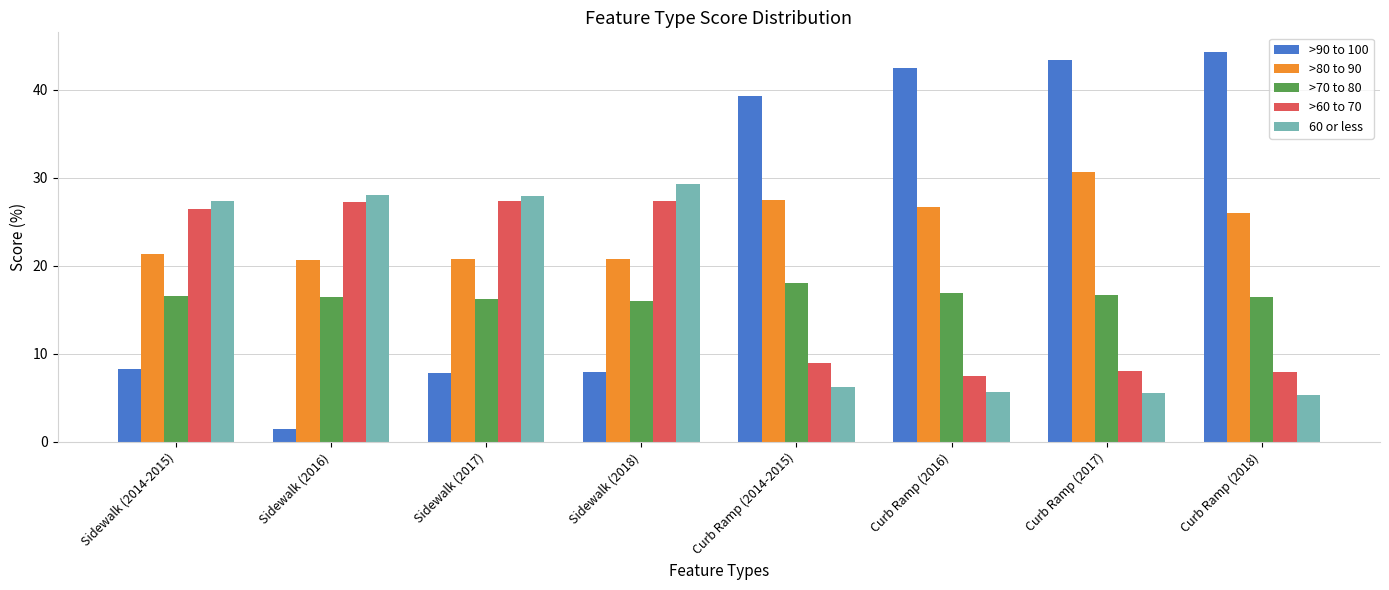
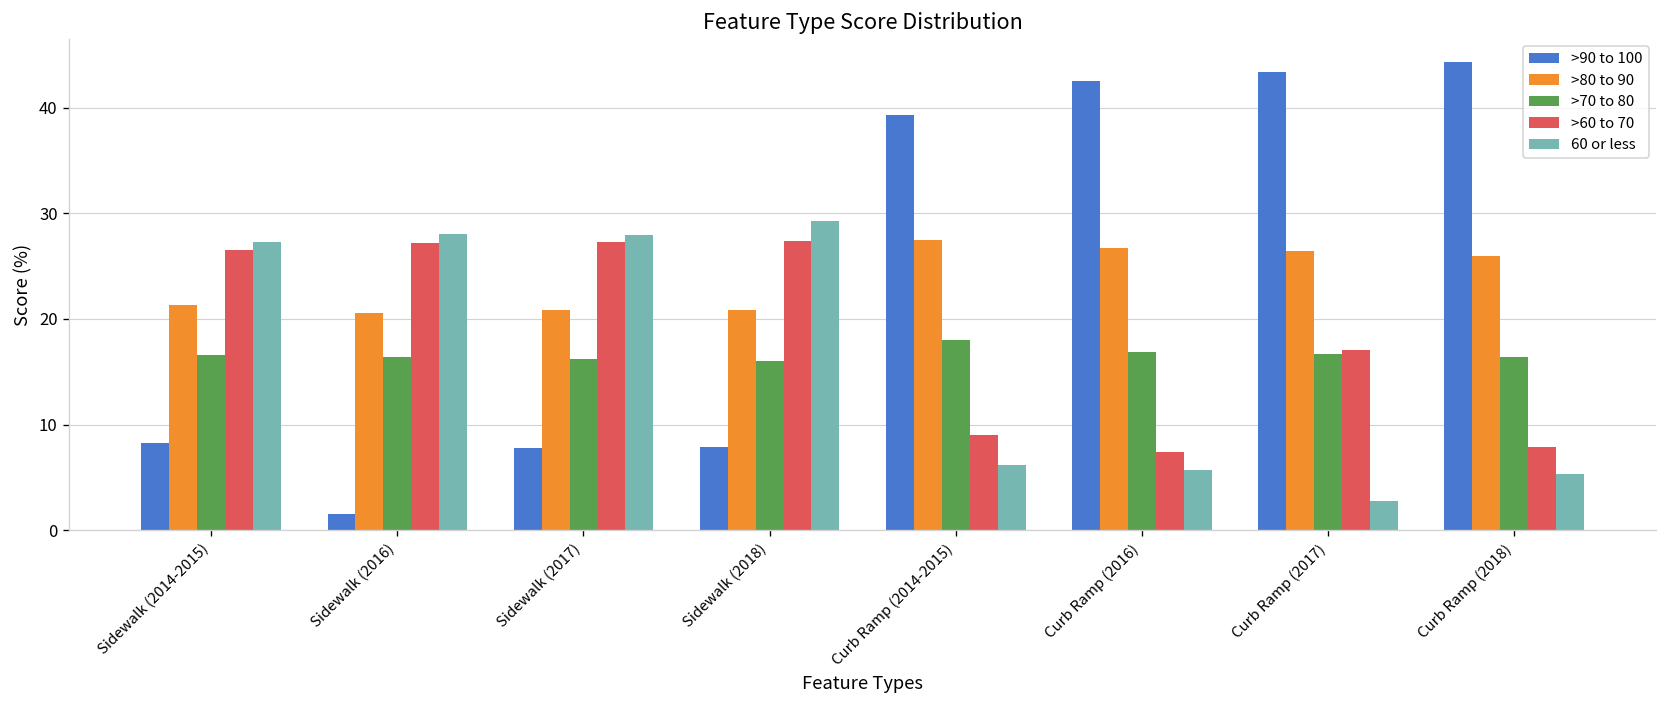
>80 to 90, Curb Ramp (2017): 31 -> 26
>60 to 70, Curb Ramp (2017): 8 -> 17
60 or less, Curb Ramp (2017): 6 -> 3
